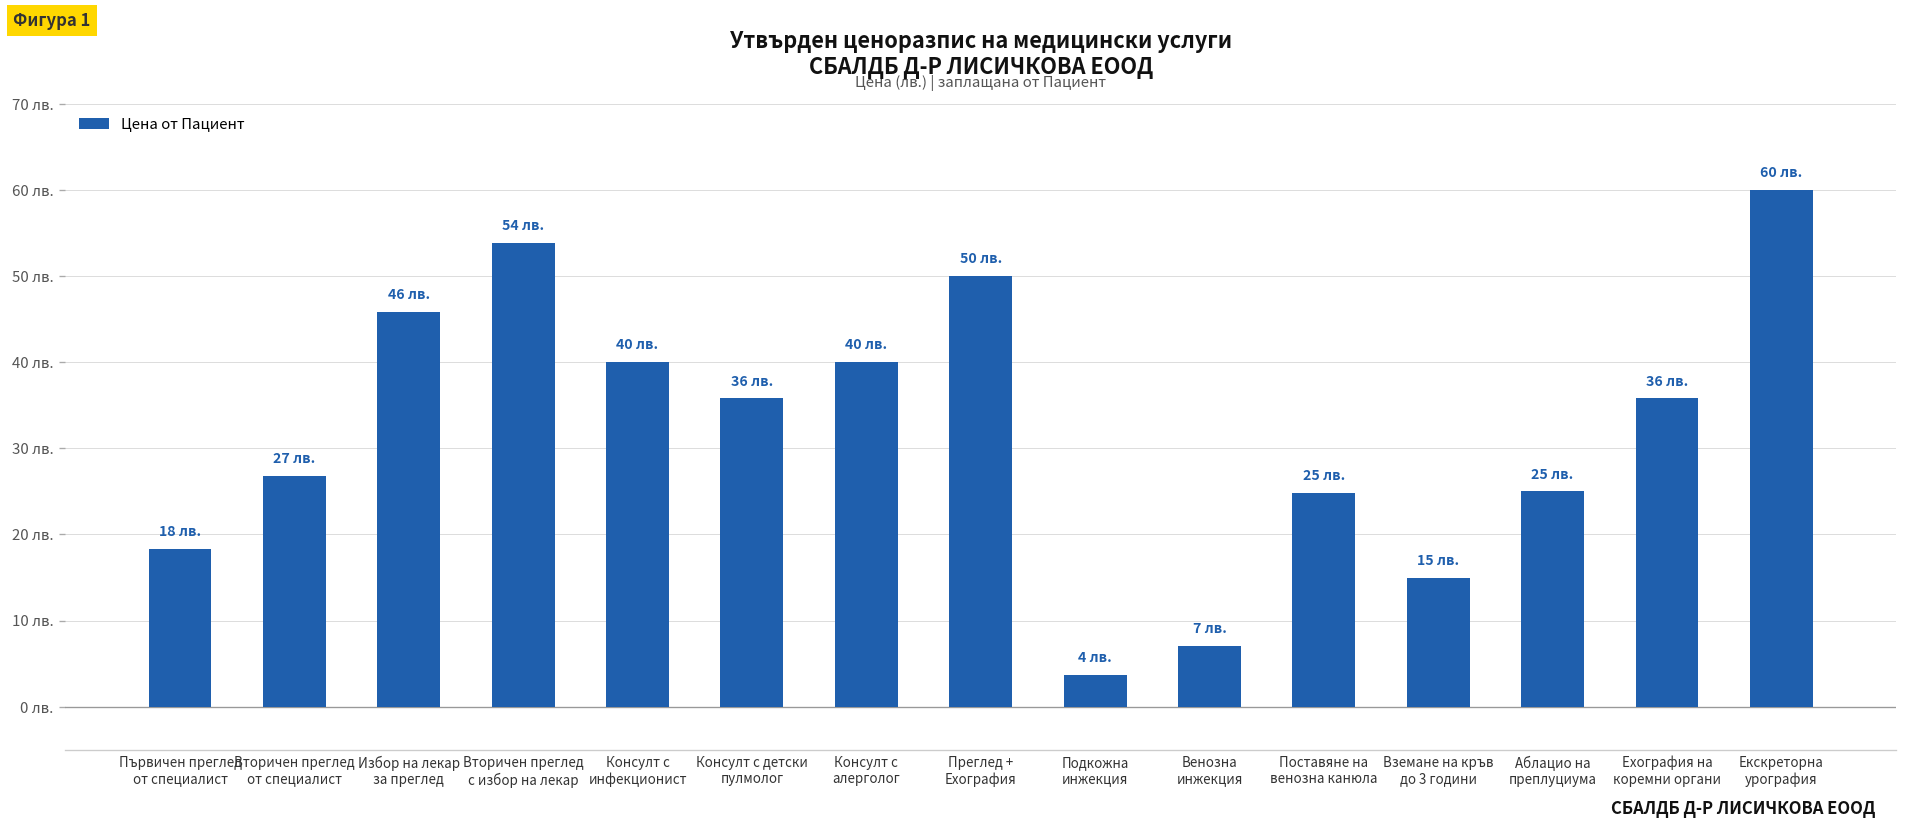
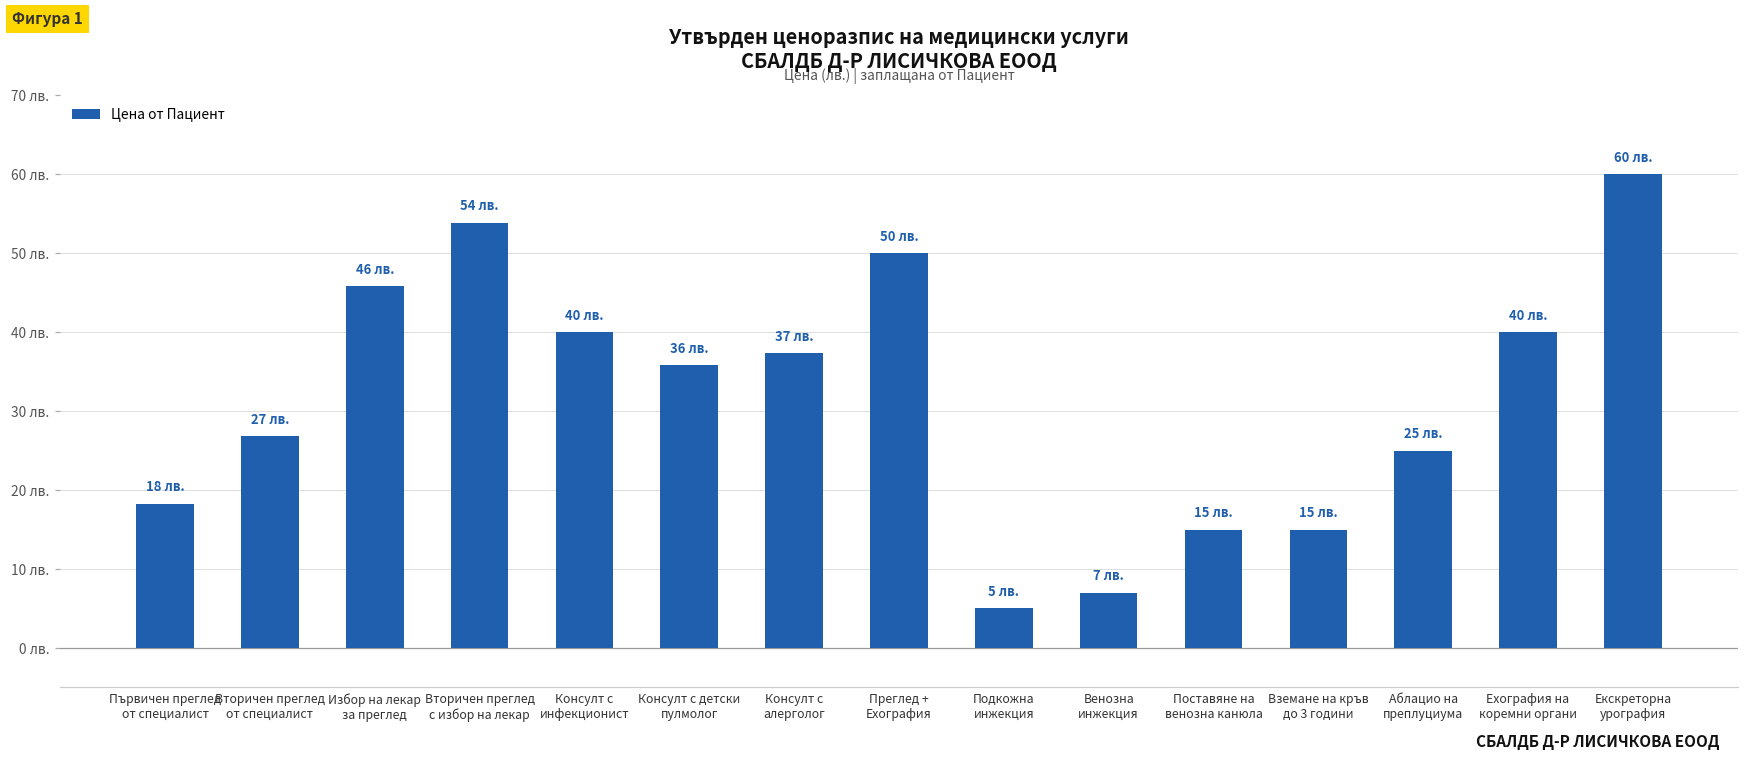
Консулт с алерголог: 40 -> 37
Подкожна инжекция: 4 -> 5
Поставяне на венозна канюла: 25 -> 15
Ехография на коремни органи: 36 -> 40
